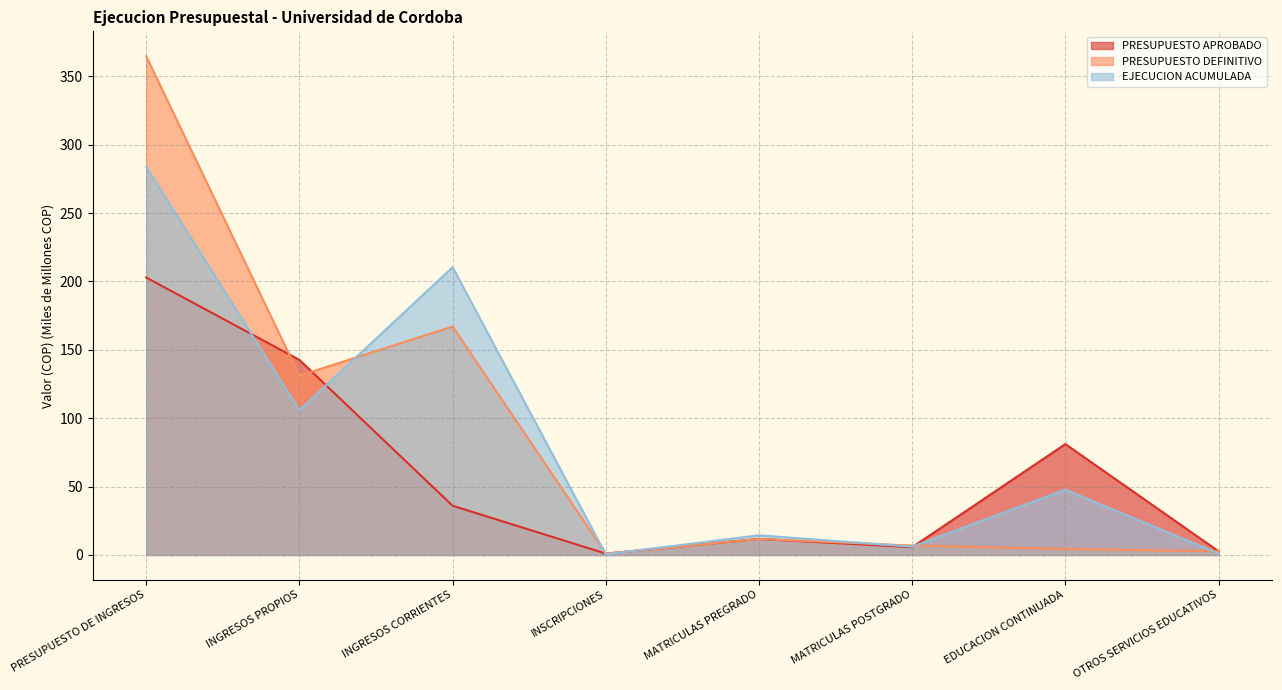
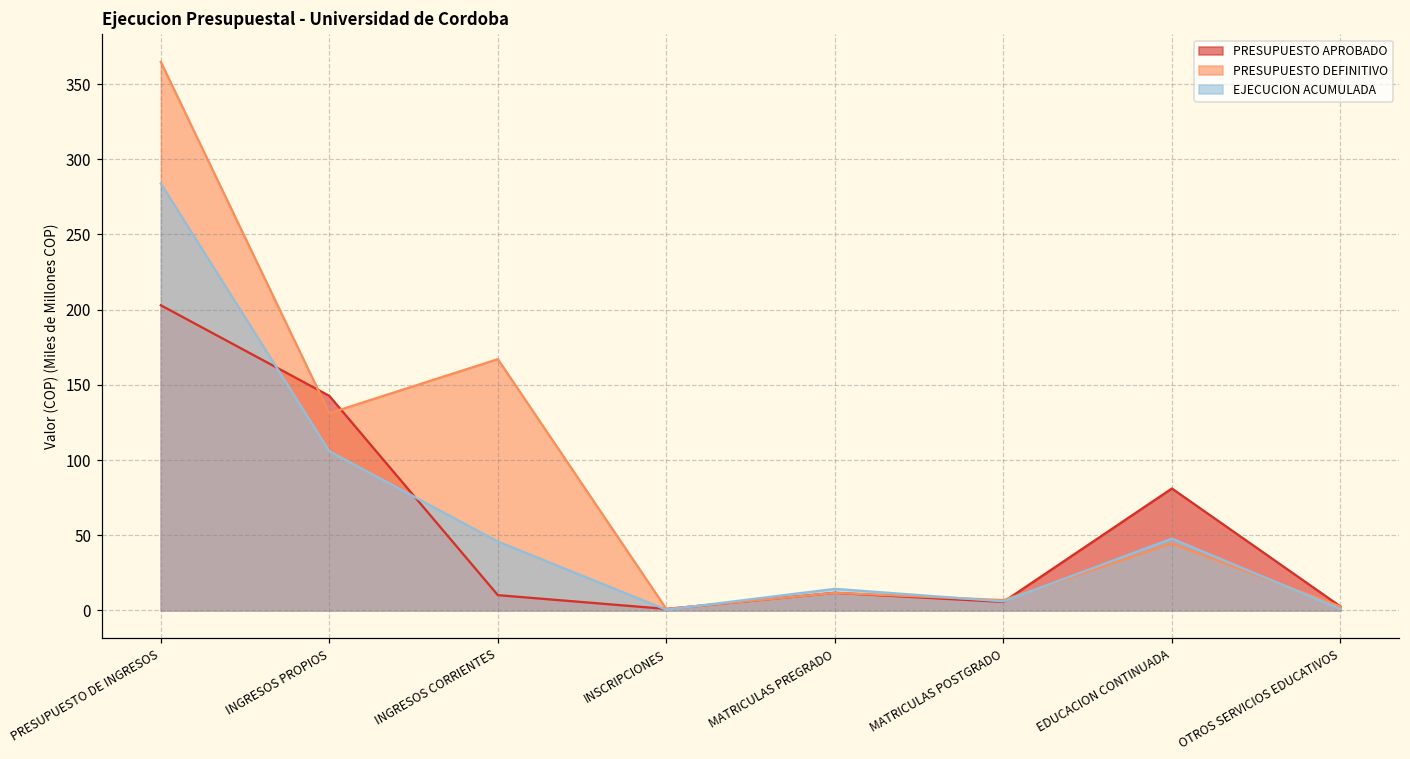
PRESUPUESTO APROBADO, INGRESOS CORRIENTES: 36 -> 10
EJECUCION ACUMULADA, INGRESOS CORRIENTES: 210 -> 46
PRESUPUESTO DEFINITIVO, EDUCACION CONTINUADA: 4 -> 45
